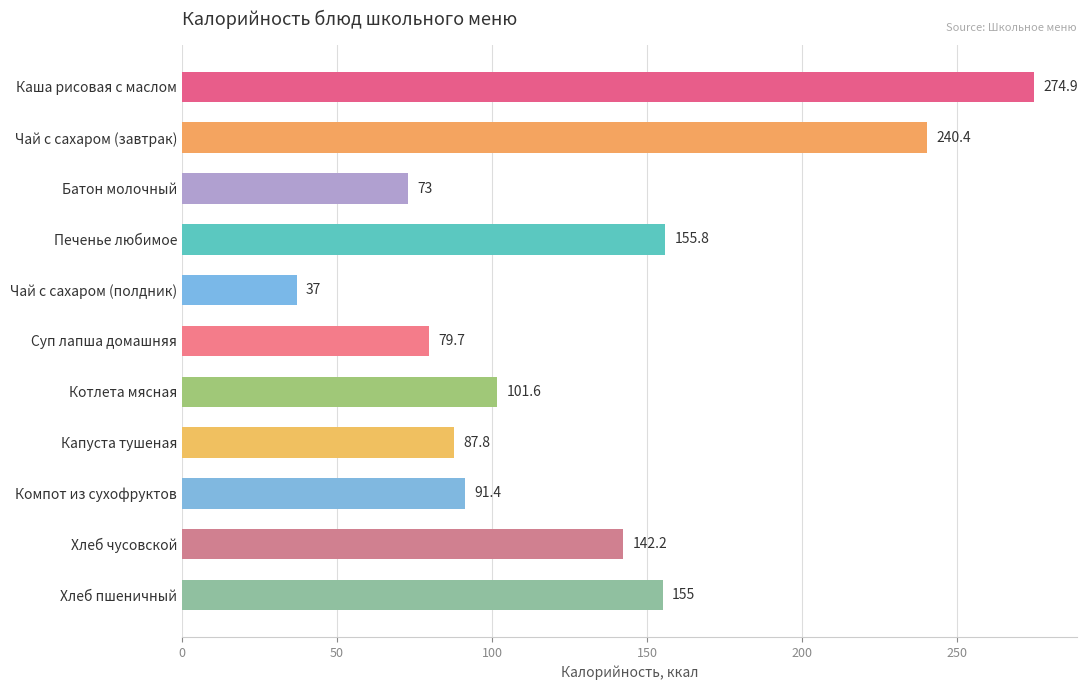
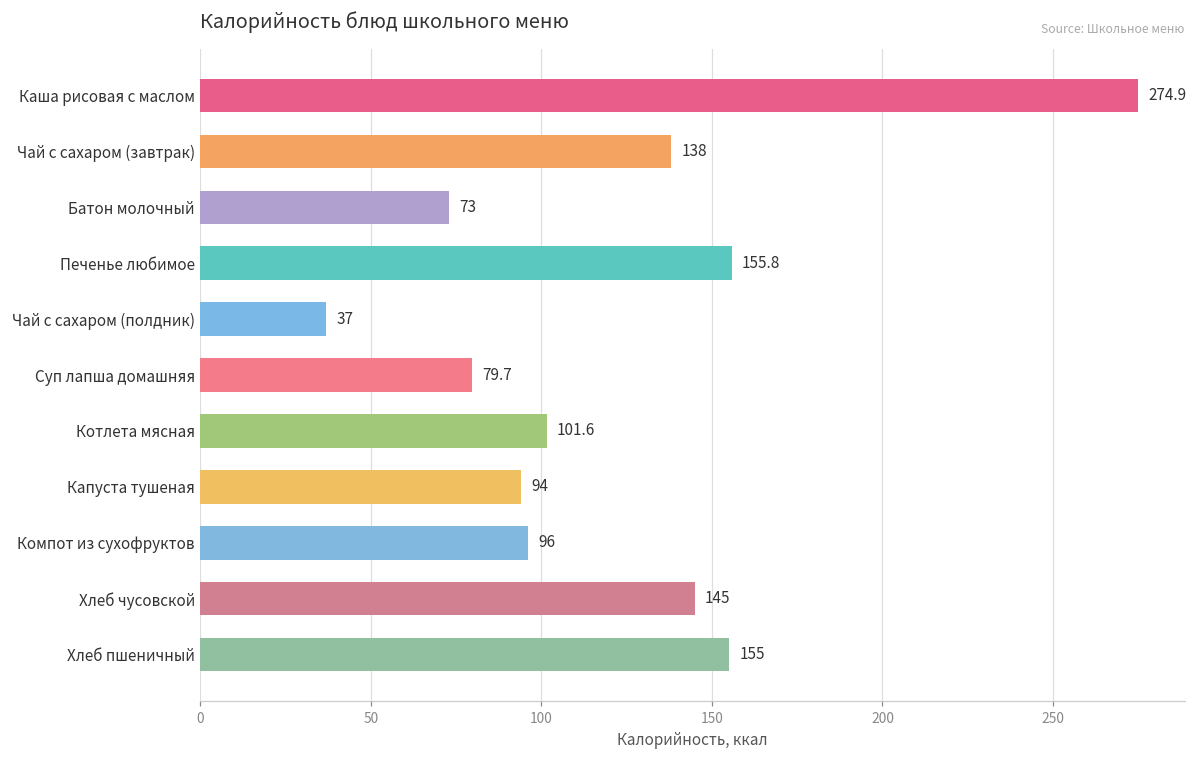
Чай с сахаром (завтрак): 240.4 -> 138
Капуста тушеная: 87.8 -> 94
Компот из сухофруктов: 91.4 -> 96
Хлеб чусовской: 142.2 -> 145
